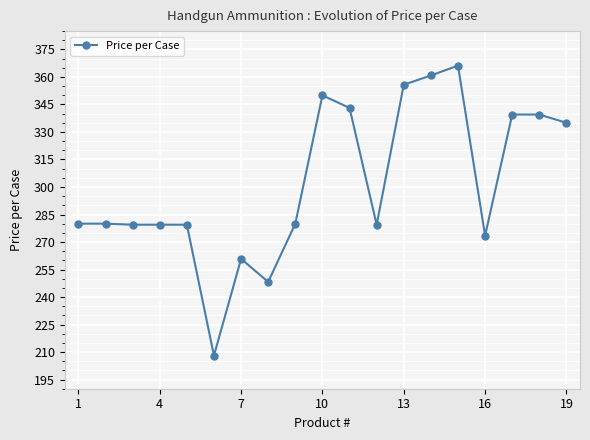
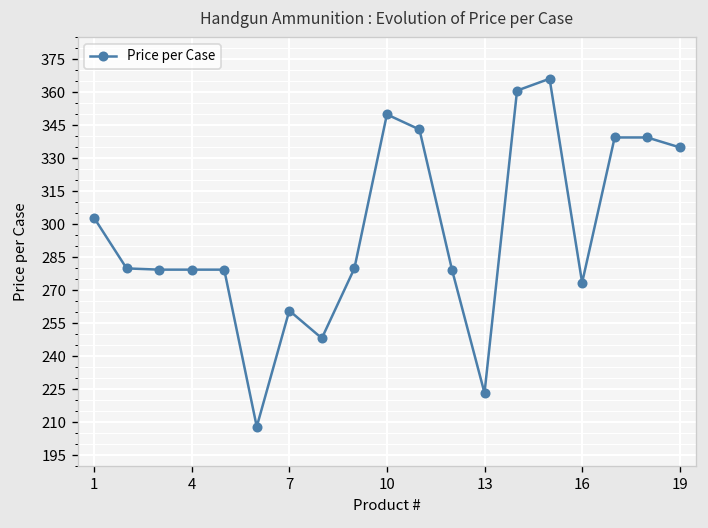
1: 280 -> 303
13: 356 -> 223
